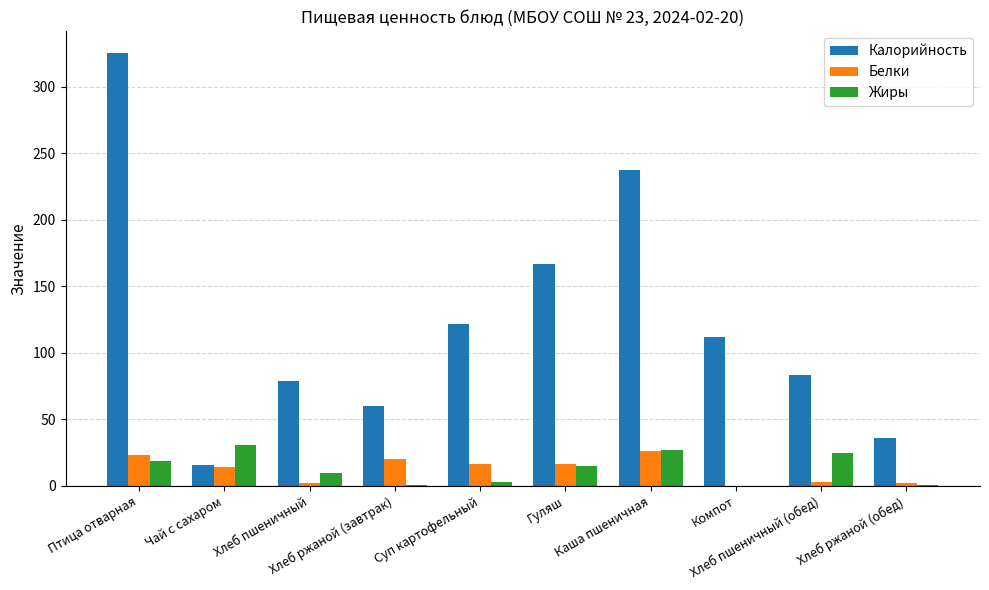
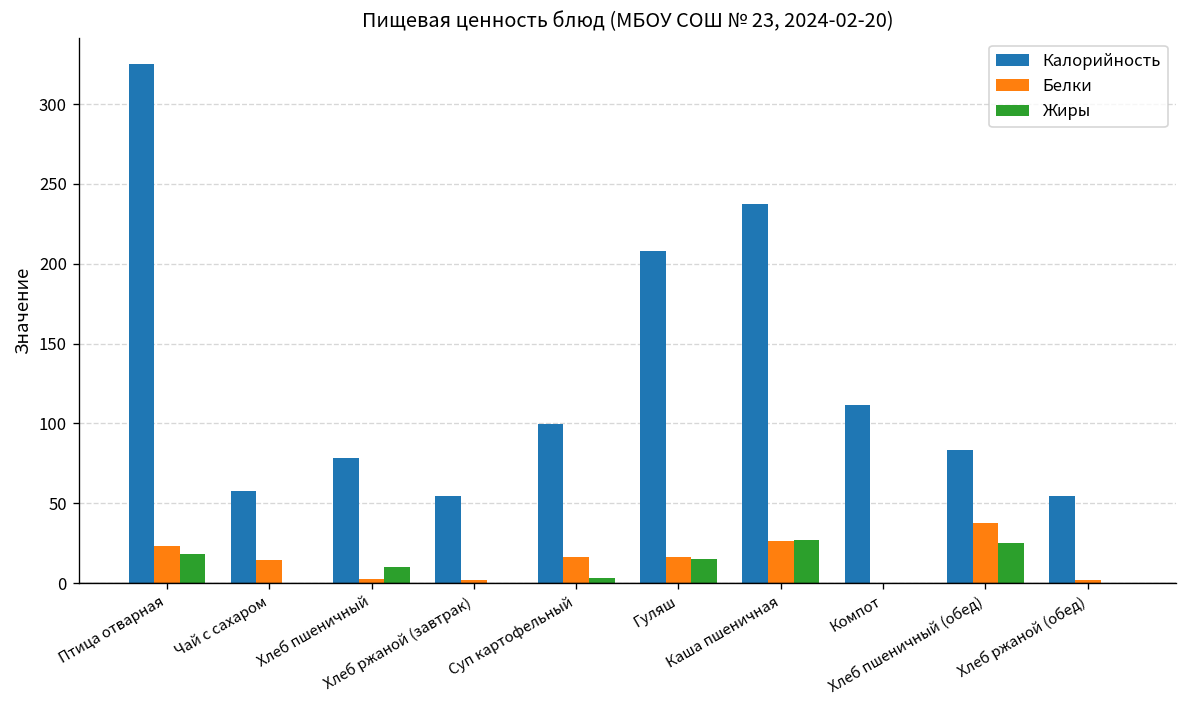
Калорийность, Чай с сахаром: 16 -> 58
Жиры, Чай с сахаром: 31 -> 0
Калорийность, Хлеб ржаной (завтрак): 60 -> 54
Белки, Хлеб ржаной (завтрак): 20 -> 2
Калорийность, Суп картофельный: 122 -> 99
Калорийность, Гуляш: 167 -> 208
Белки, Хлеб пшеничный (обед): 3 -> 38
Калорийность, Хлеб ржаной (обед): 36 -> 54
